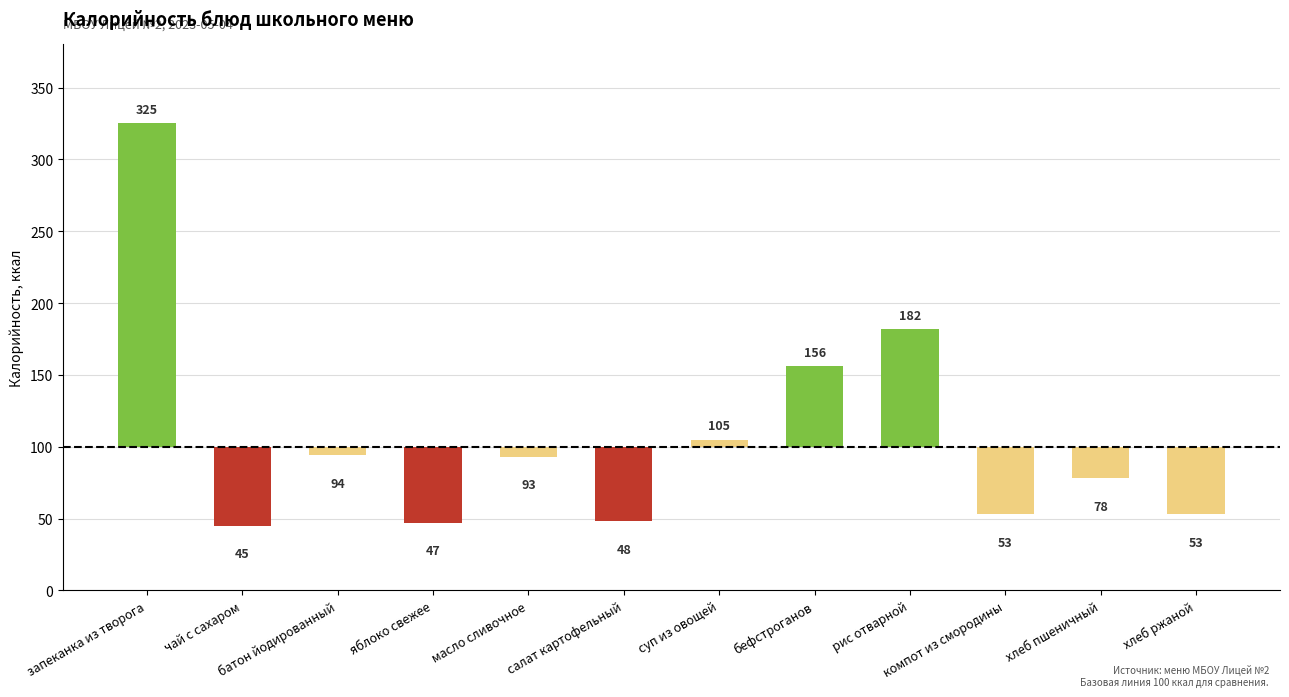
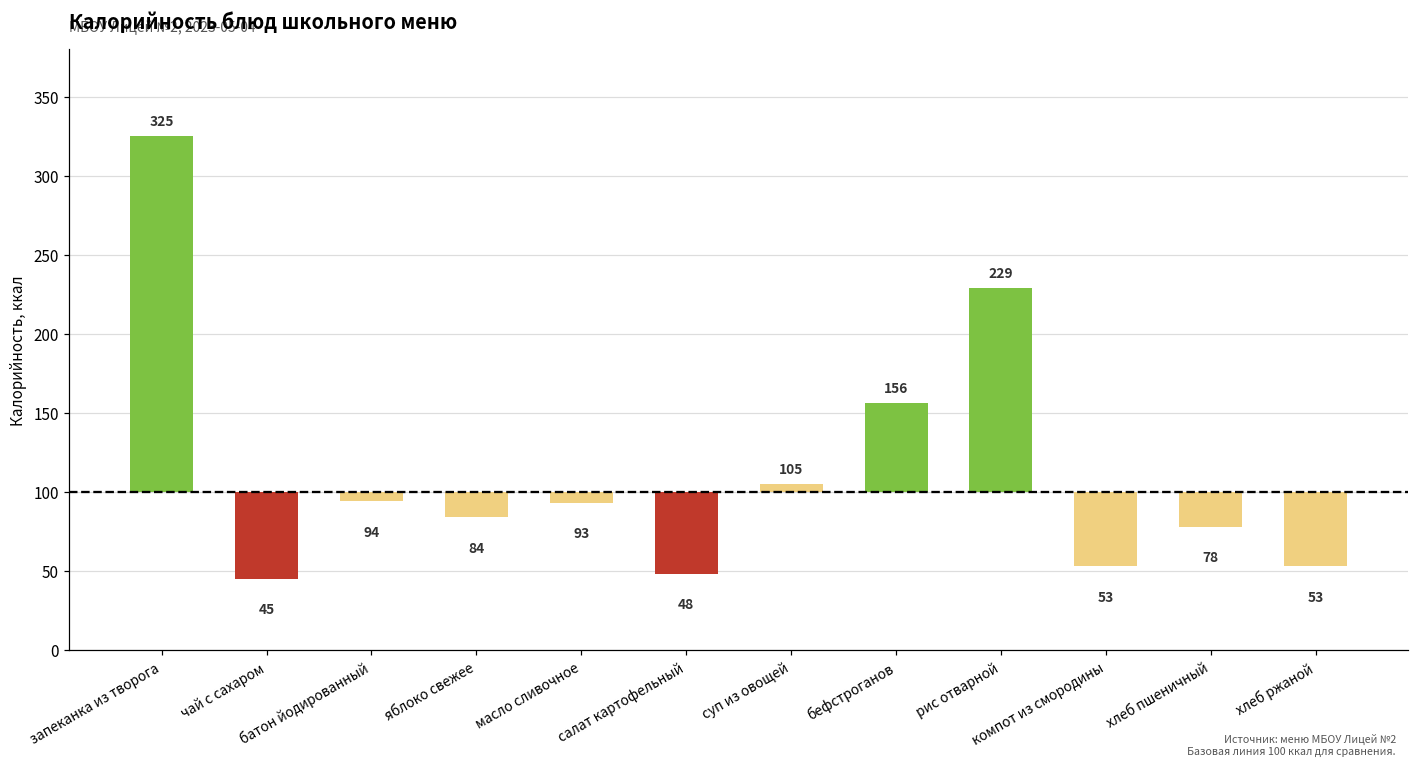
яблоко свежее: 47 -> 84
рис отварной: 182 -> 229
